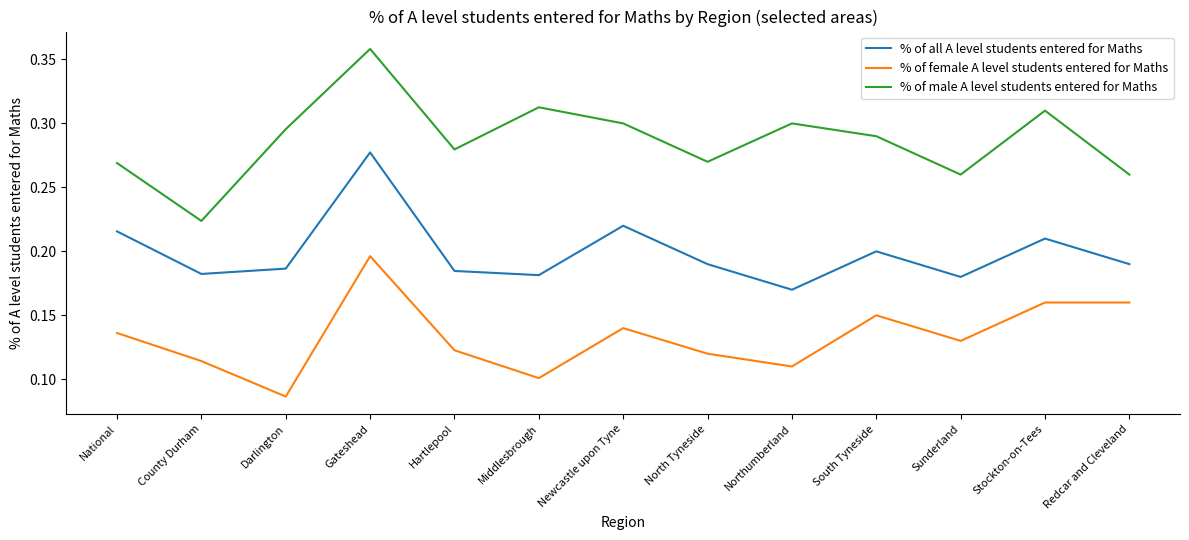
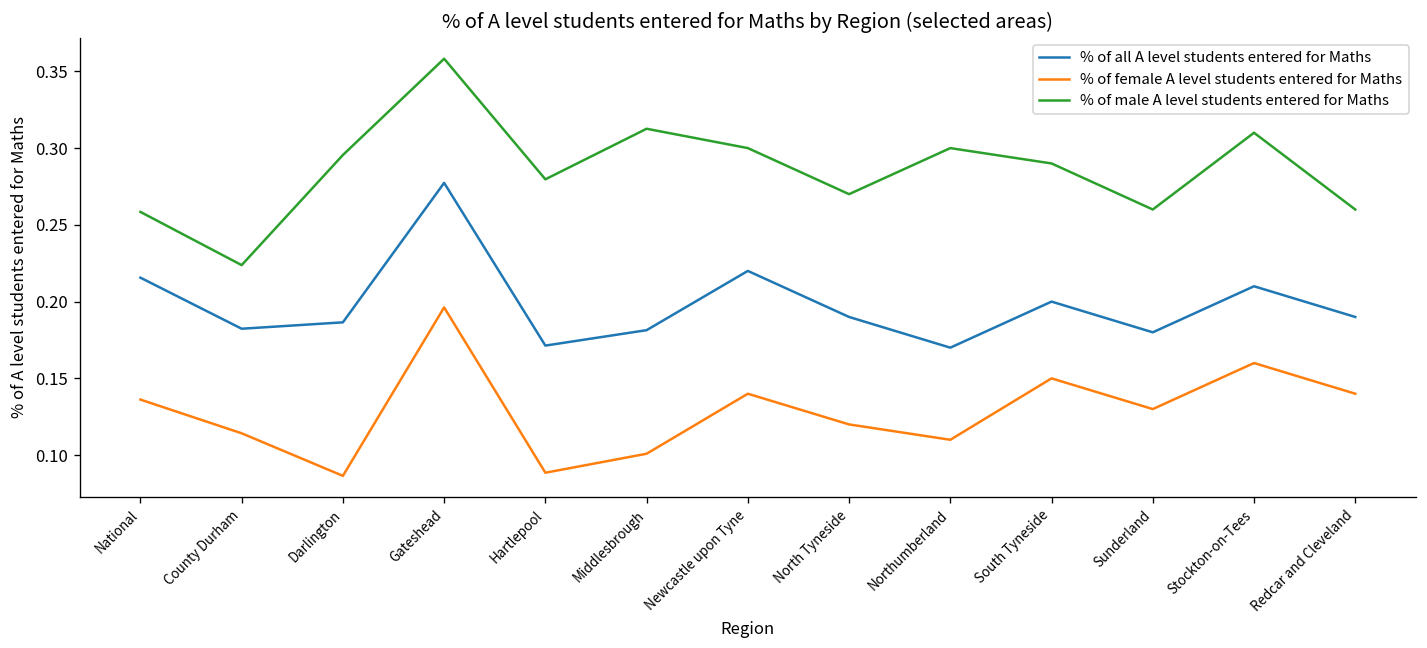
% of male A level students entered for Maths, National: 0.269 -> 0.258
% of all A level students entered for Maths, Hartlepool: 0.185 -> 0.171
% of female A level students entered for Maths, Hartlepool: 0.123 -> 0.089
% of female A level students entered for Maths, Redcar and Cleveland: 0.16 -> 0.14
